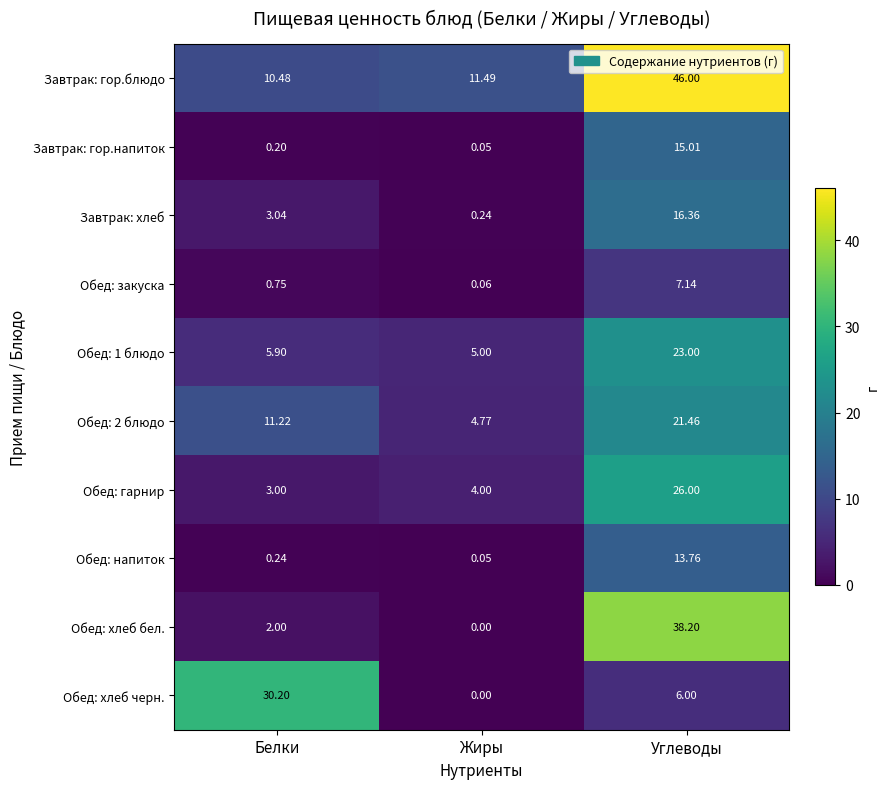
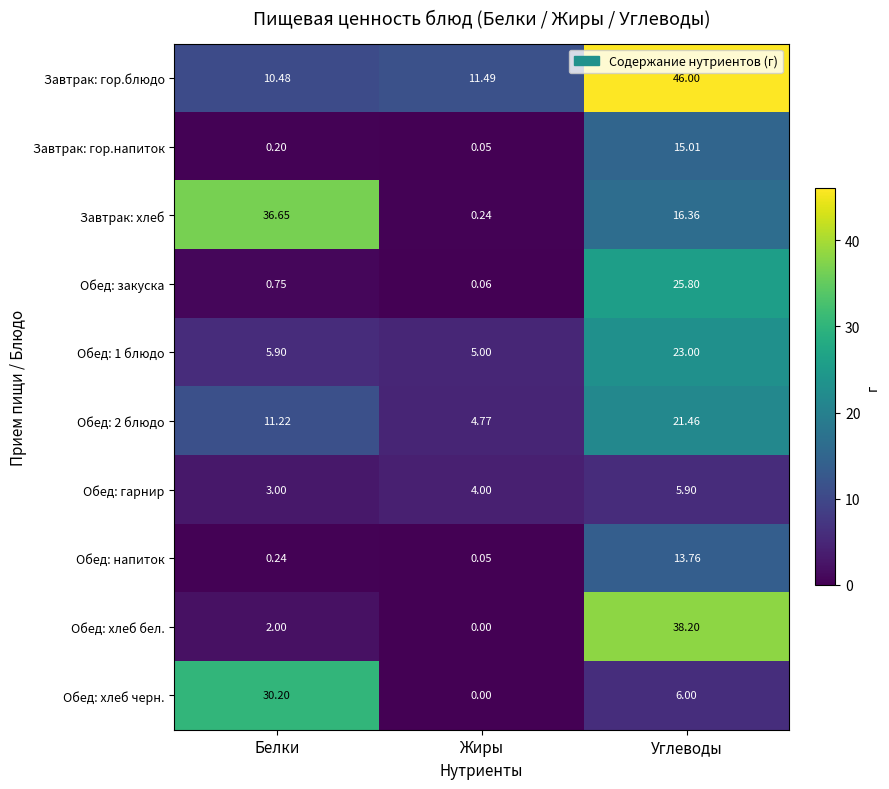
Завтрак: хлеб, Белки: 3.04 -> 36.65
Обед: закуска, Углеводы: 7.14 -> 25.80
Обед: гарнир, Углеводы: 26.00 -> 5.90
